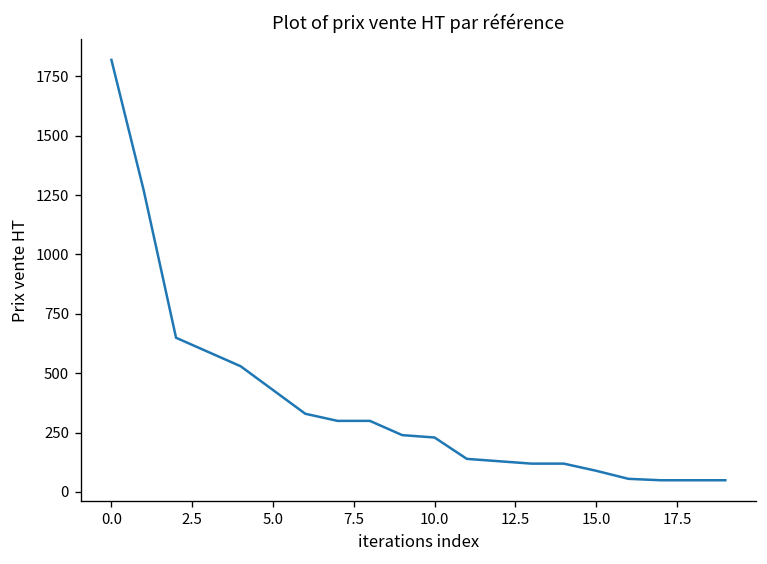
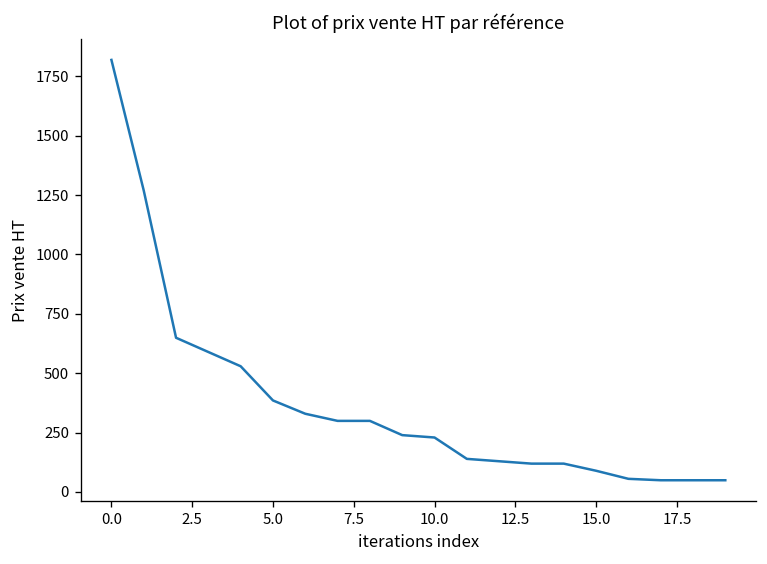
5.0: 430 -> 390
